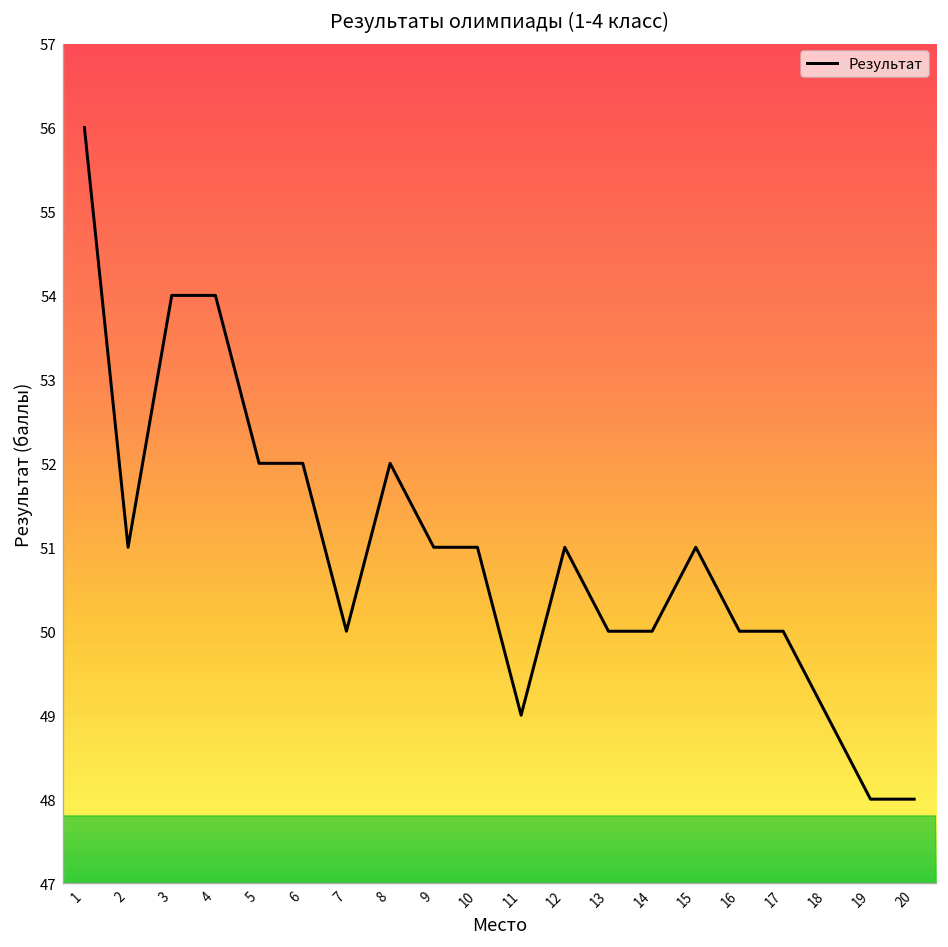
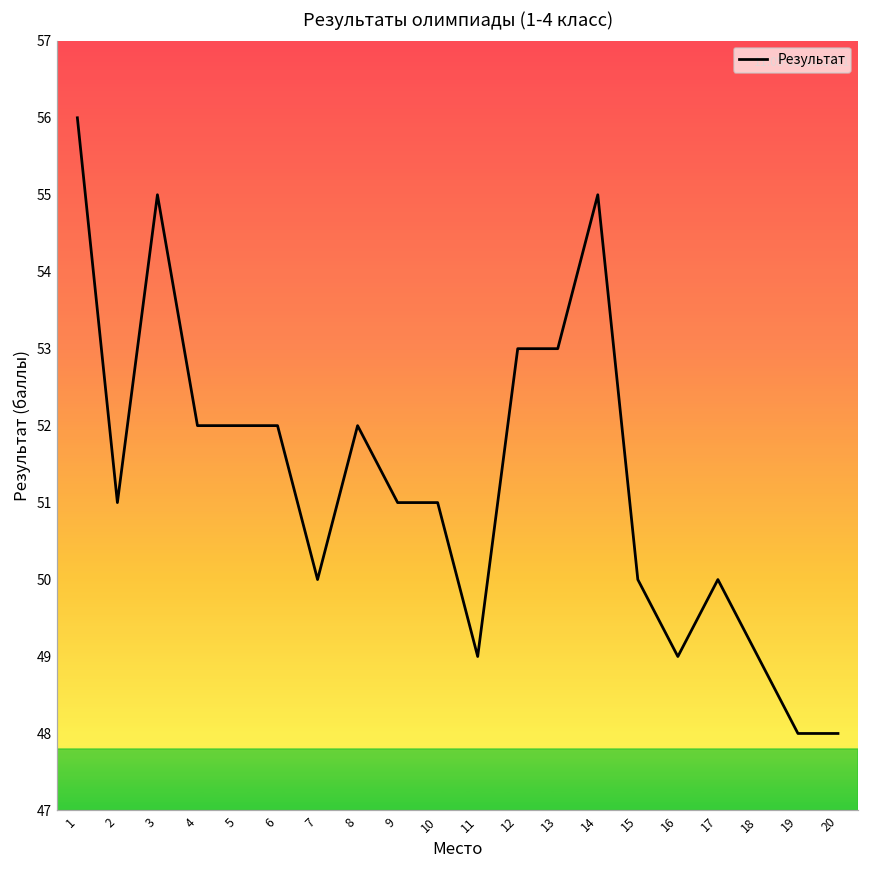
3: 54 -> 55
4: 54 -> 52
12: 51 -> 53
13: 50 -> 53
14: 50 -> 55
15: 51 -> 50
16: 50 -> 49
